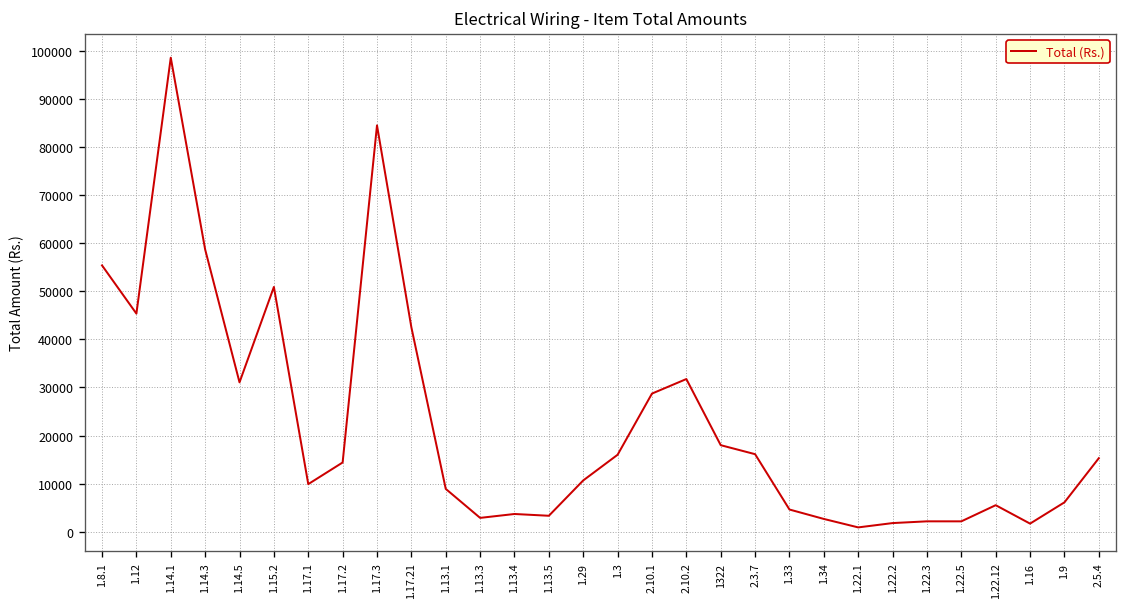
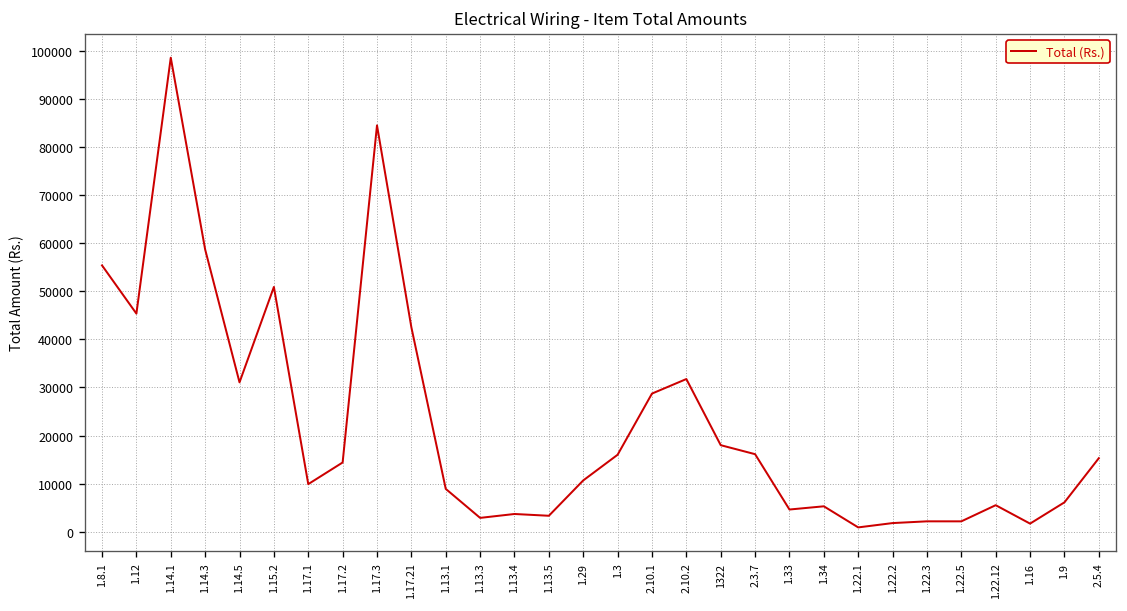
1.34: 3000 -> 5000
